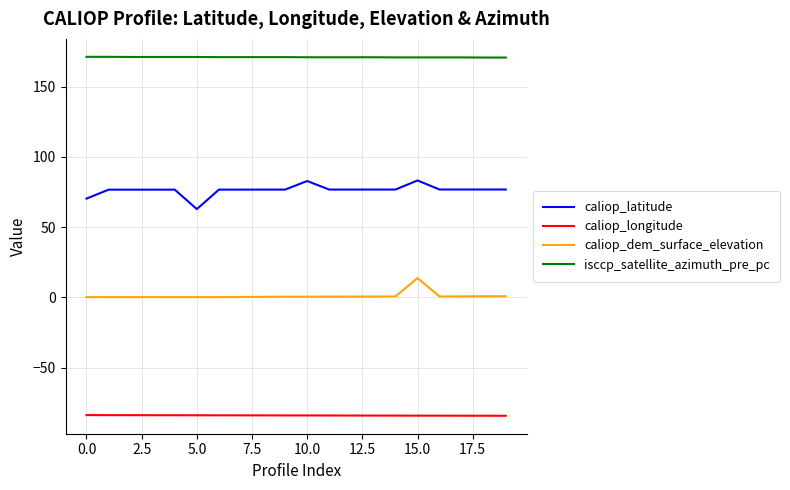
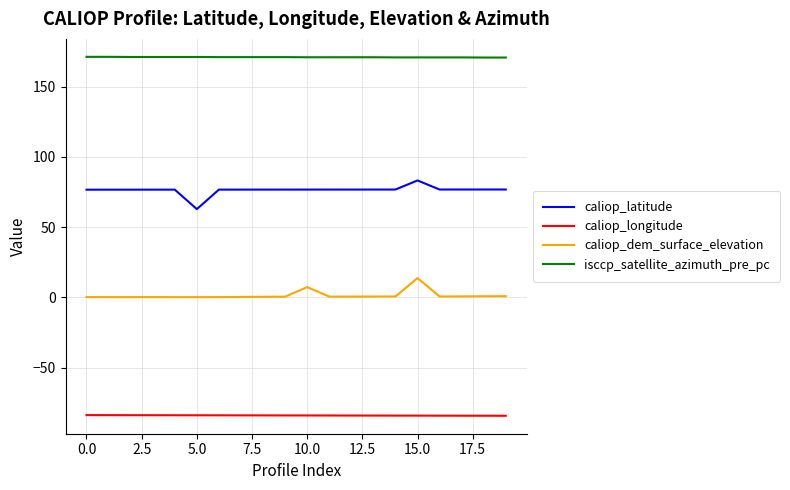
caliop_latitude, 0.0: 70 -> 77
caliop_latitude, 10.0: 83 -> 77
caliop_dem_surface_elevation, 10.0: 1 -> 7
